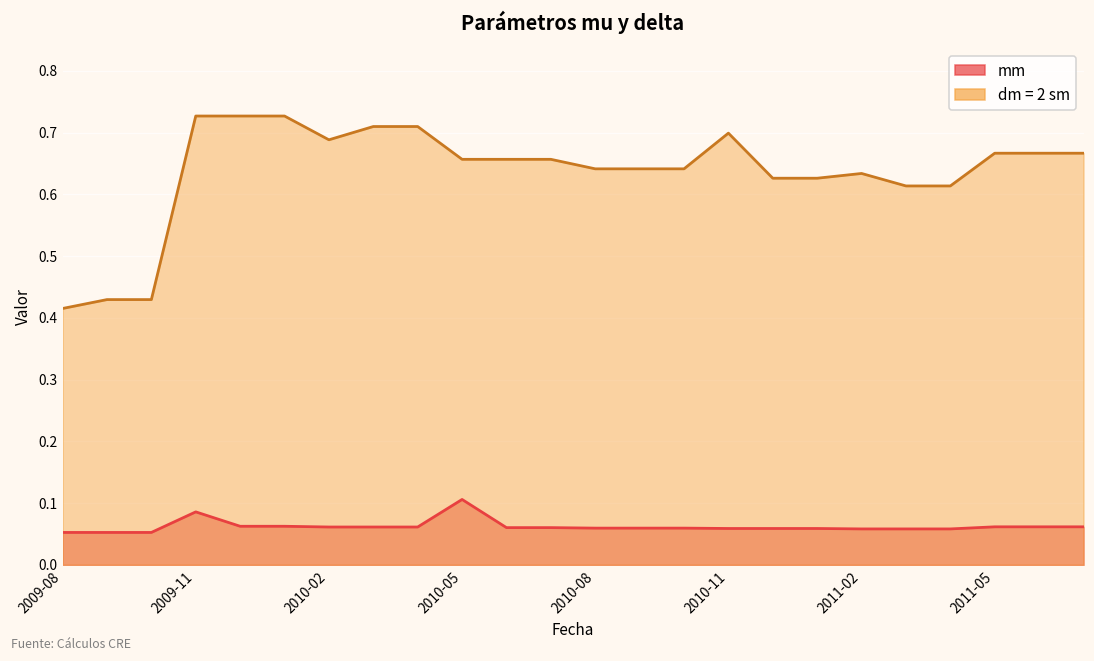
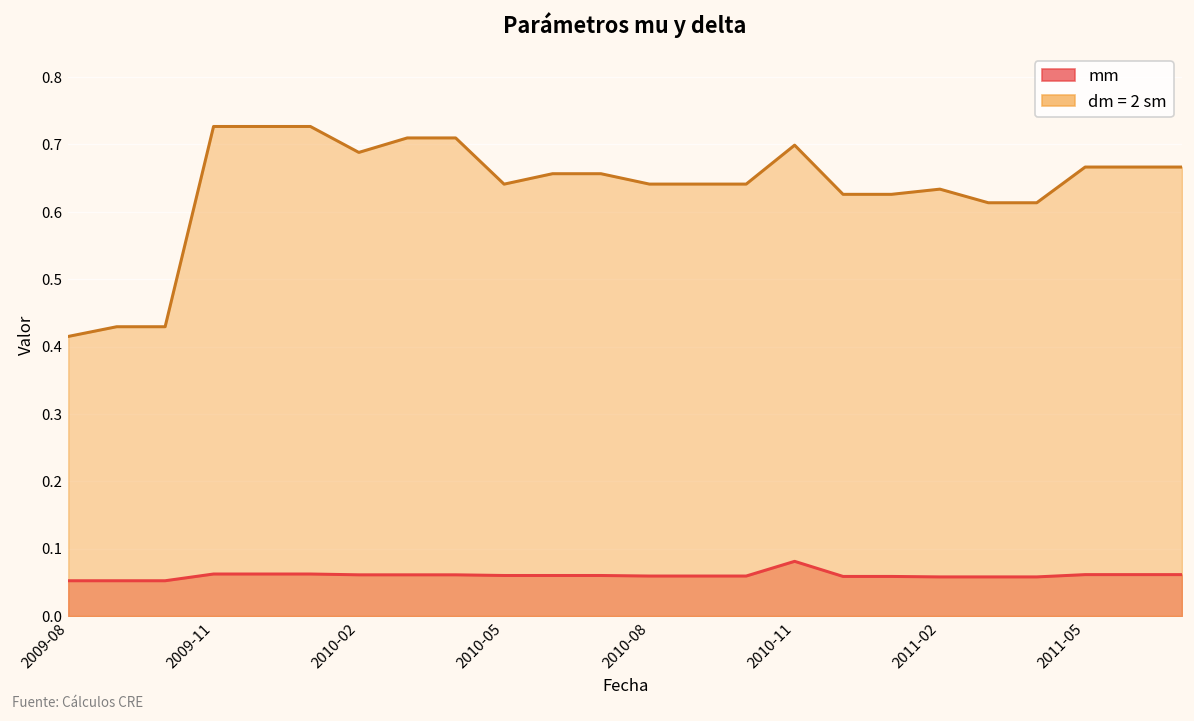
mm, 2009-11: 0.09 -> 0.06
mm, 2010-05: 0.11 -> 0.06
dm = 2 sm, 2010-05: 0.66 -> 0.64
mm, 2010-11: 0.06 -> 0.08
